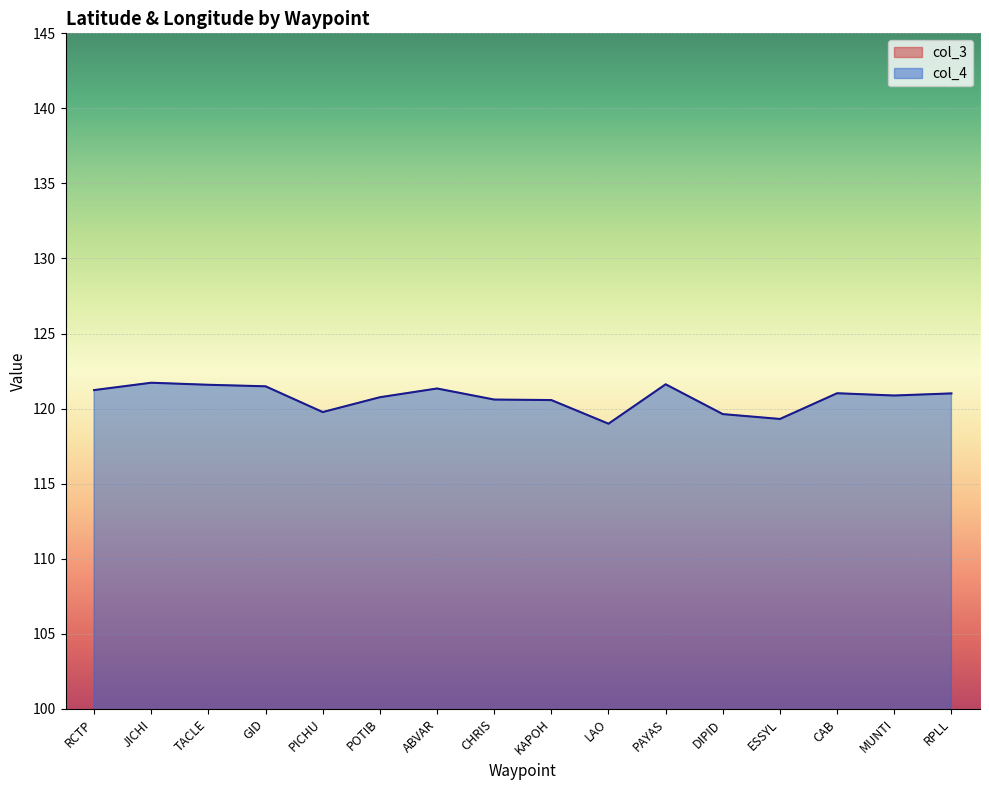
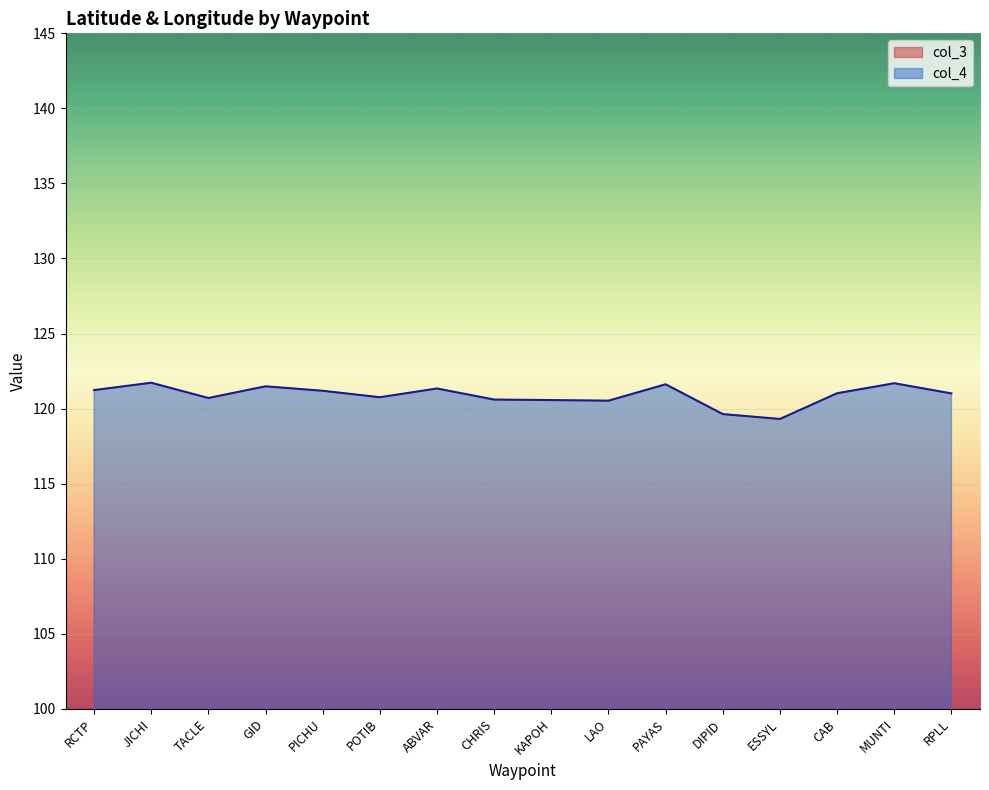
col_4, TACLE: 121.6 -> 120.7
col_4, PICHU: 119.8 -> 121.2
col_4, LAO: 119.0 -> 120.5
col_4, MUNTI: 120.9 -> 121.7
